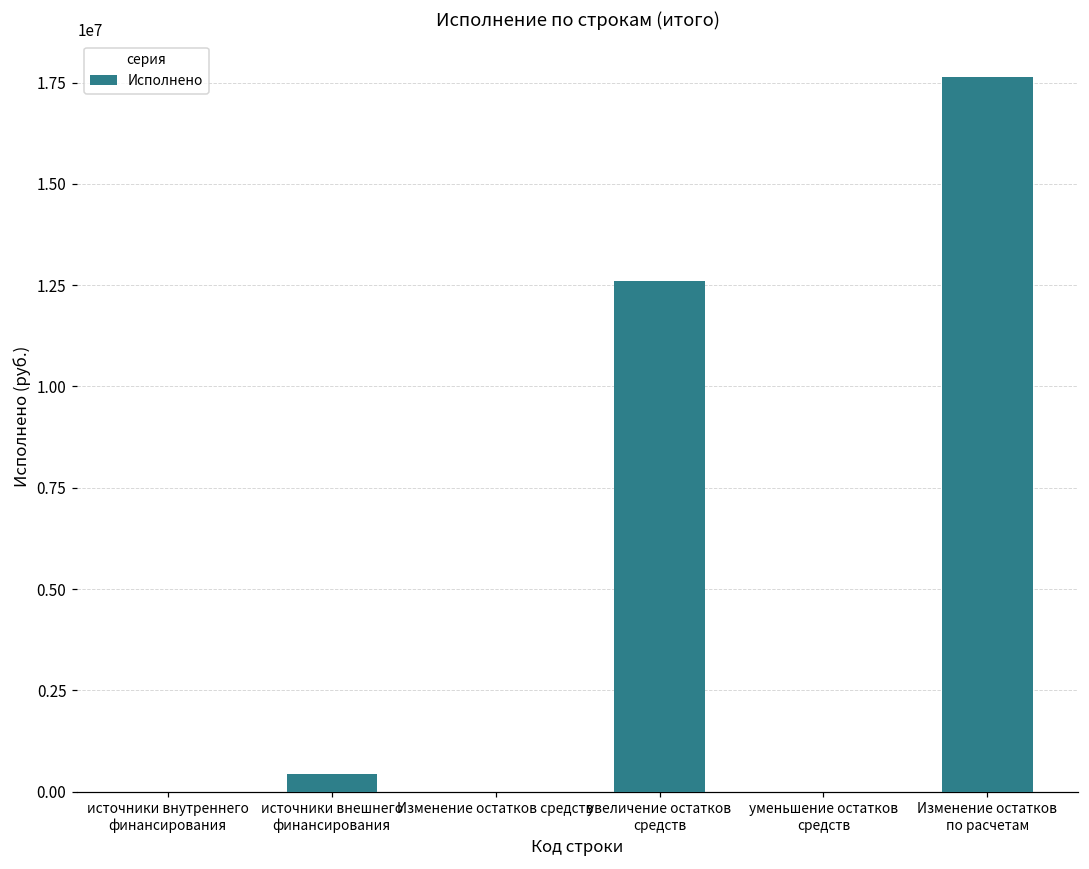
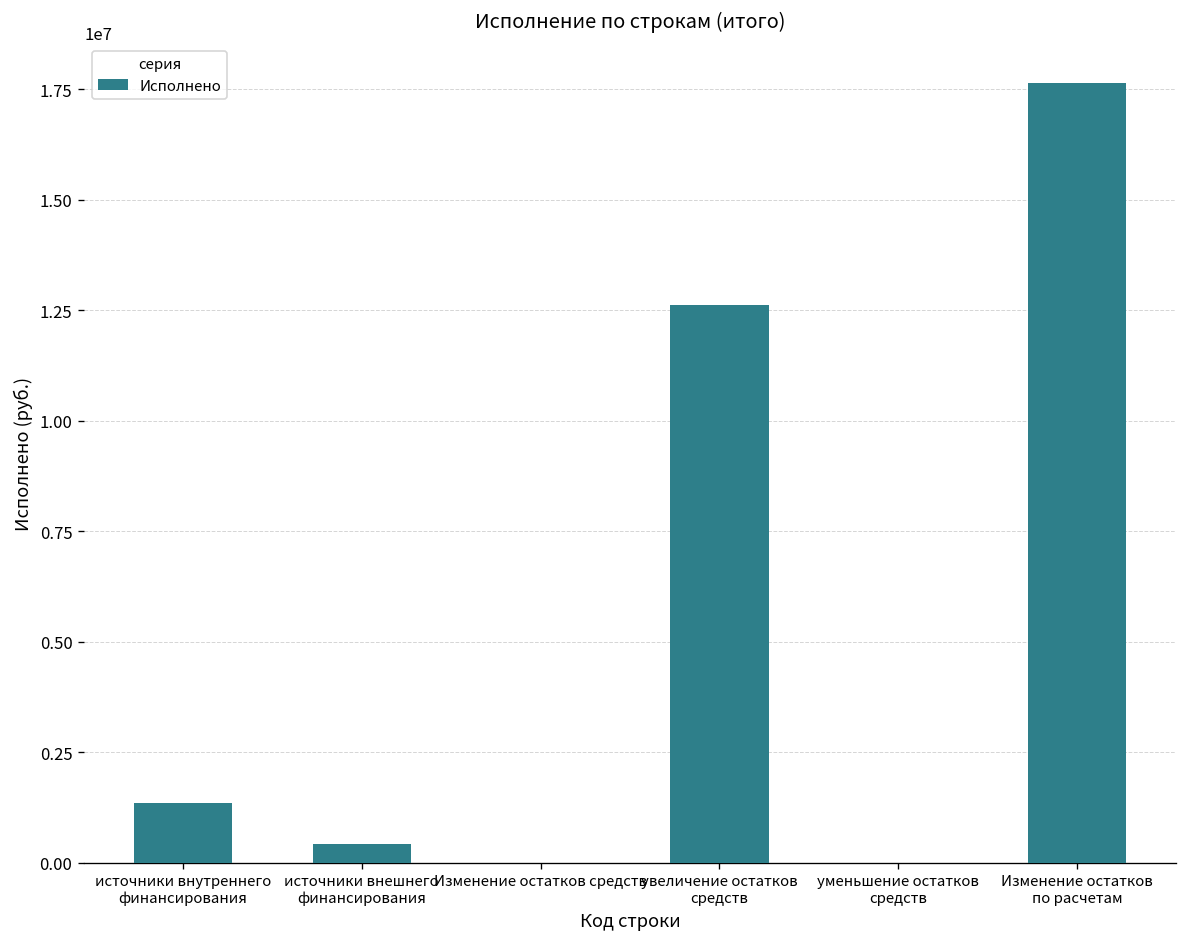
источники внутреннего финансирования: 0 -> 1300000
